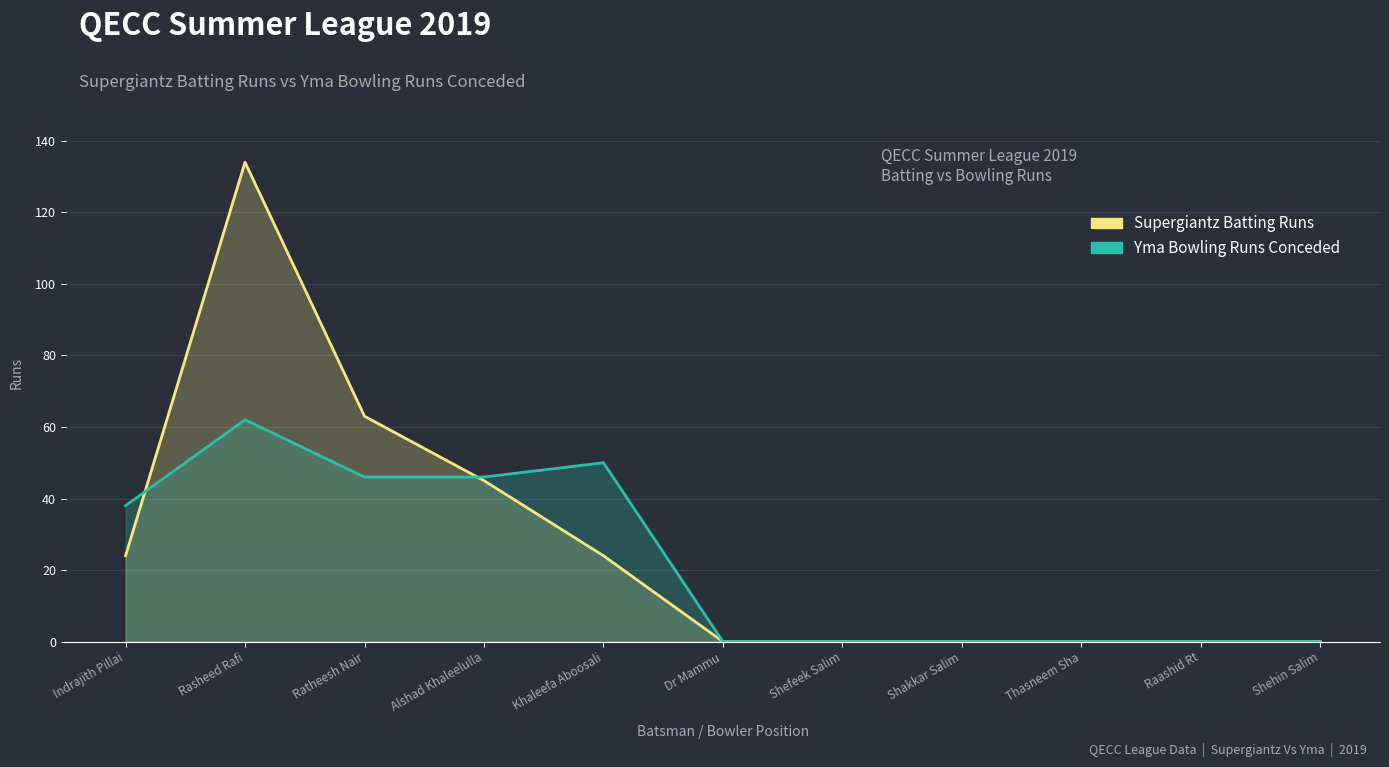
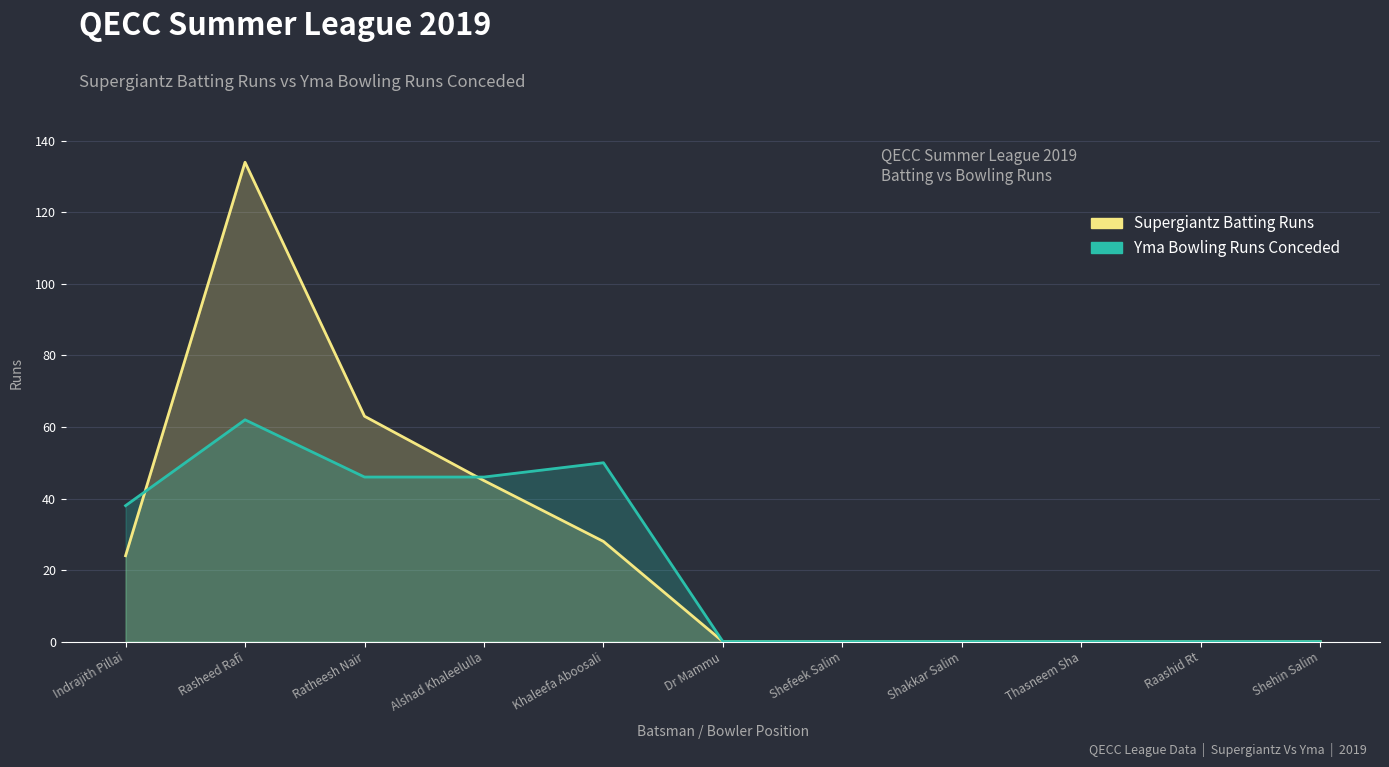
Supergiantz Batting Runs, Khaleefa Aboosali: 24 -> 28
